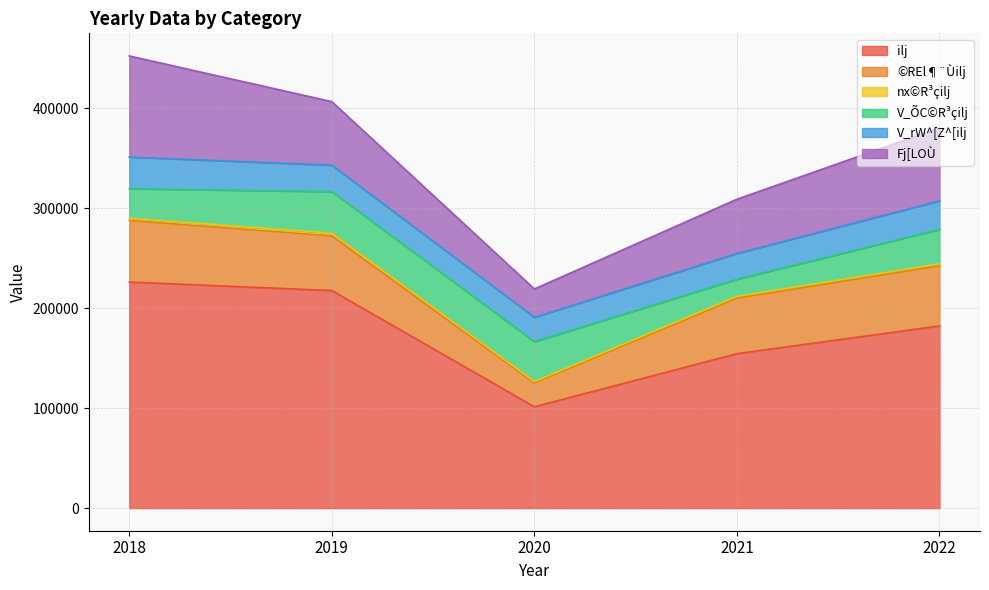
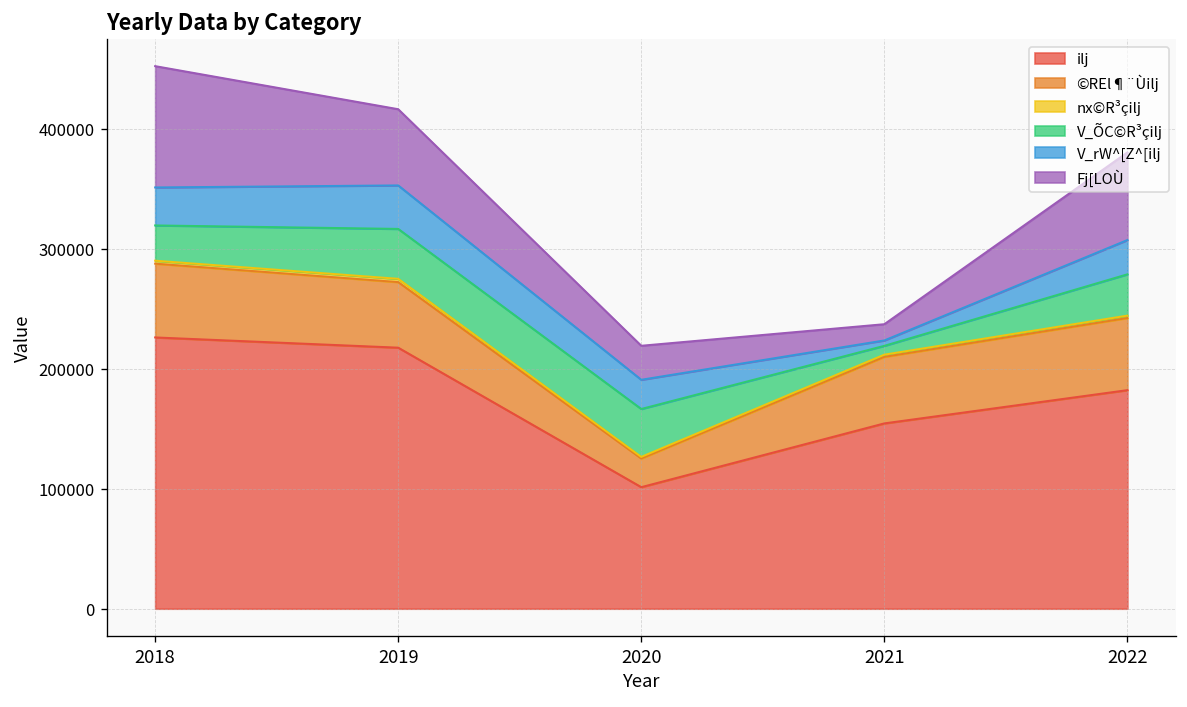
V_rW^[Z^[ilj, 2019: 30000 -> 40000
V_ÕC©R³çilj, 2021: 20000 -> 10000
V_rW^[Z^[ilj, 2021: 30000 -> 0
Fj[LOÙ, 2021: 50000 -> 10000
